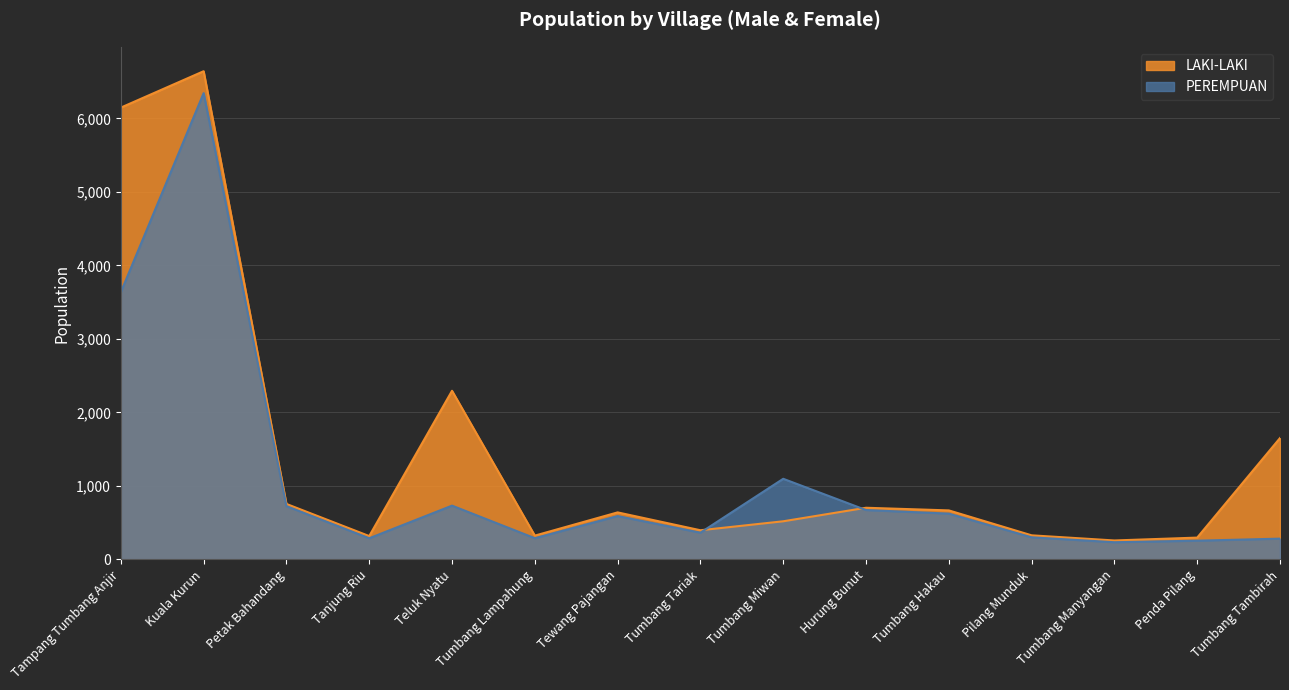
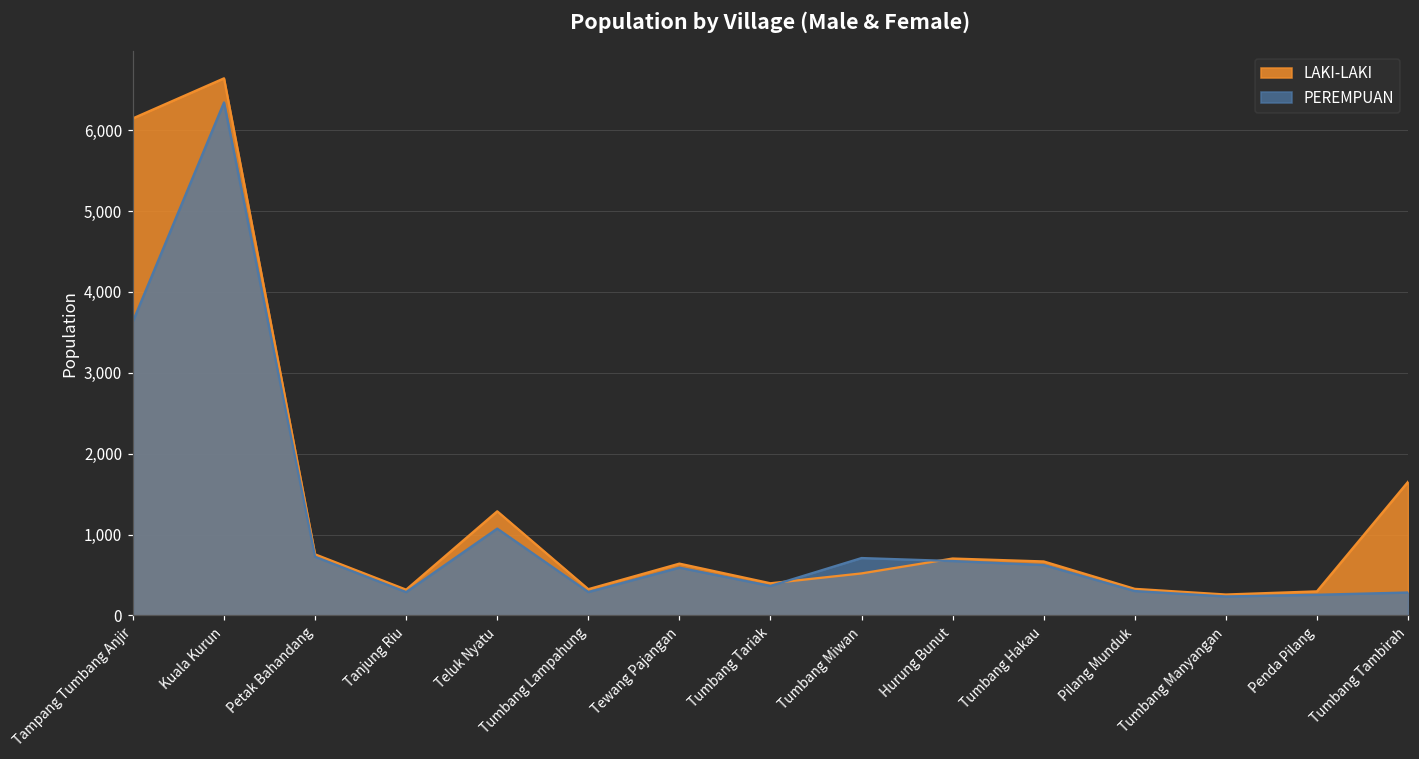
LAKI-LAKI, Teluk Nyatu: 2,300 -> 1,300
PEREMPUAN, Teluk Nyatu: 700 -> 1,100
PEREMPUAN, Tumbang Miwan: 1,100 -> 700
